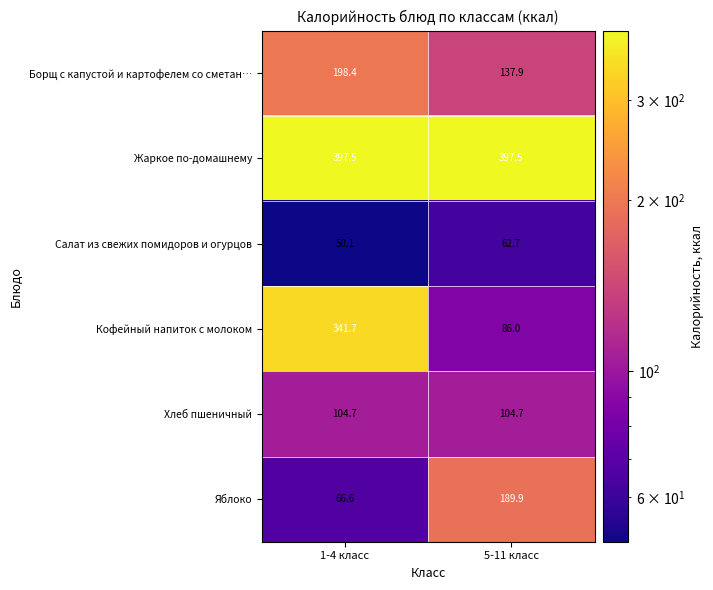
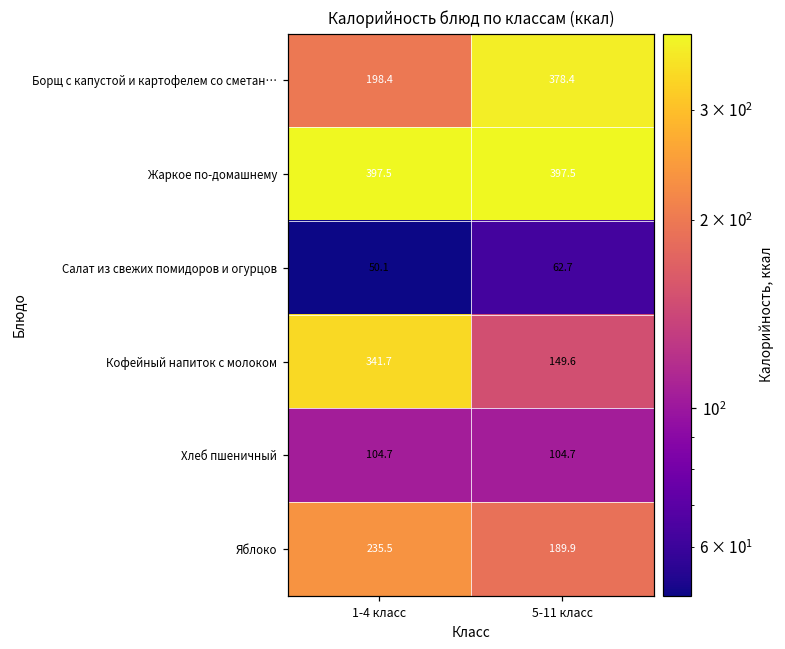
Борщ с капустой и картофелем со сметан…, 5-11 класс: 137.9 -> 378.4
Кофейный напиток с молоком, 5-11 класс: 86.0 -> 149.6
Яблоко, 1-4 класс: 66.6 -> 235.5
